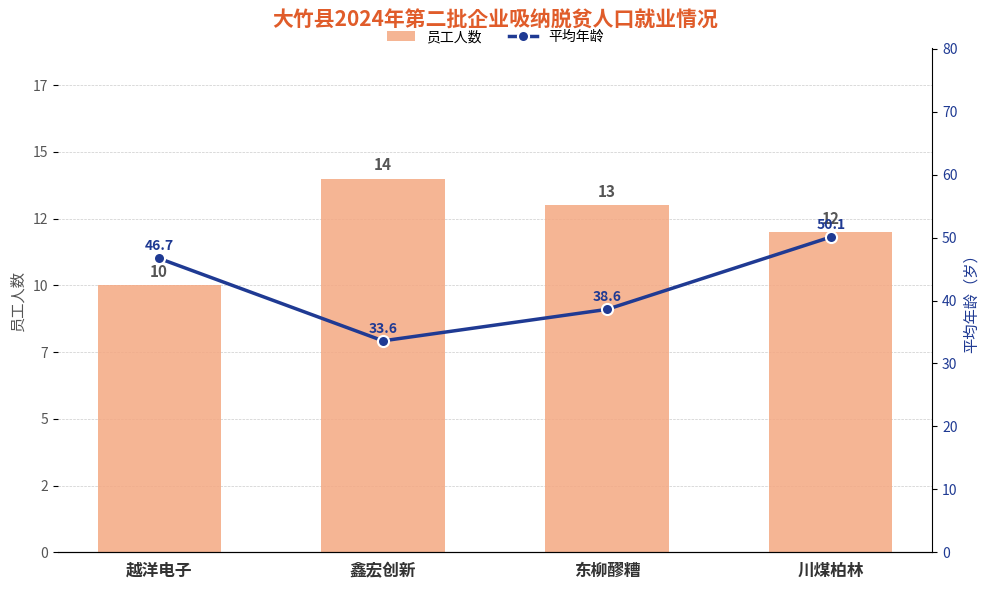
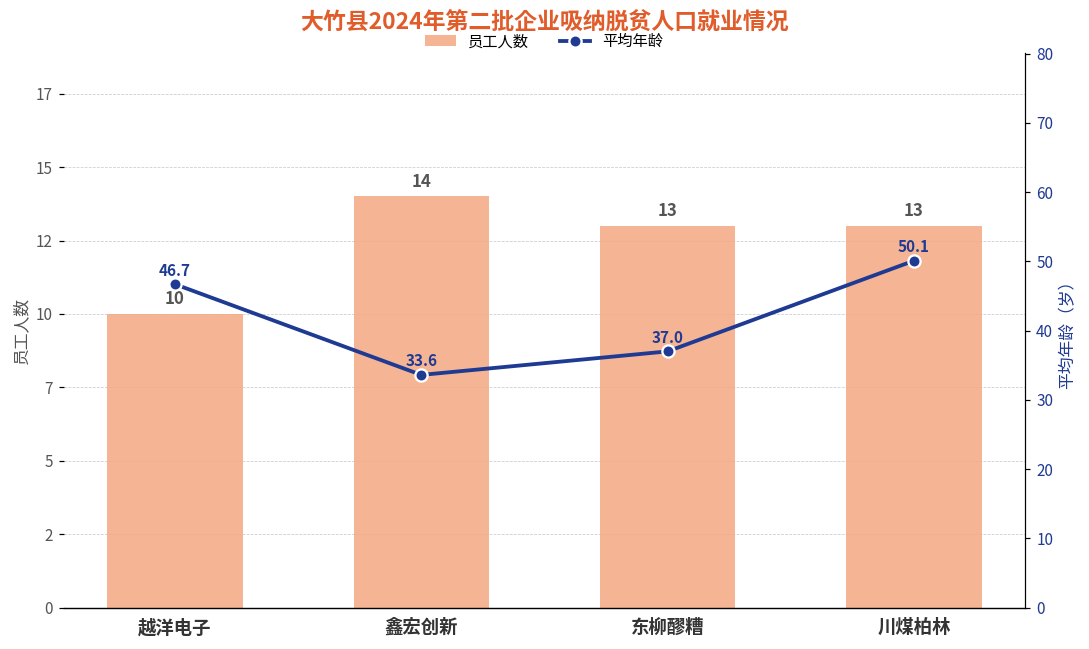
员工人数, 川煤柏林: 12 -> 13
平均年龄, 东柳醪糟: 38.6 -> 37.0
